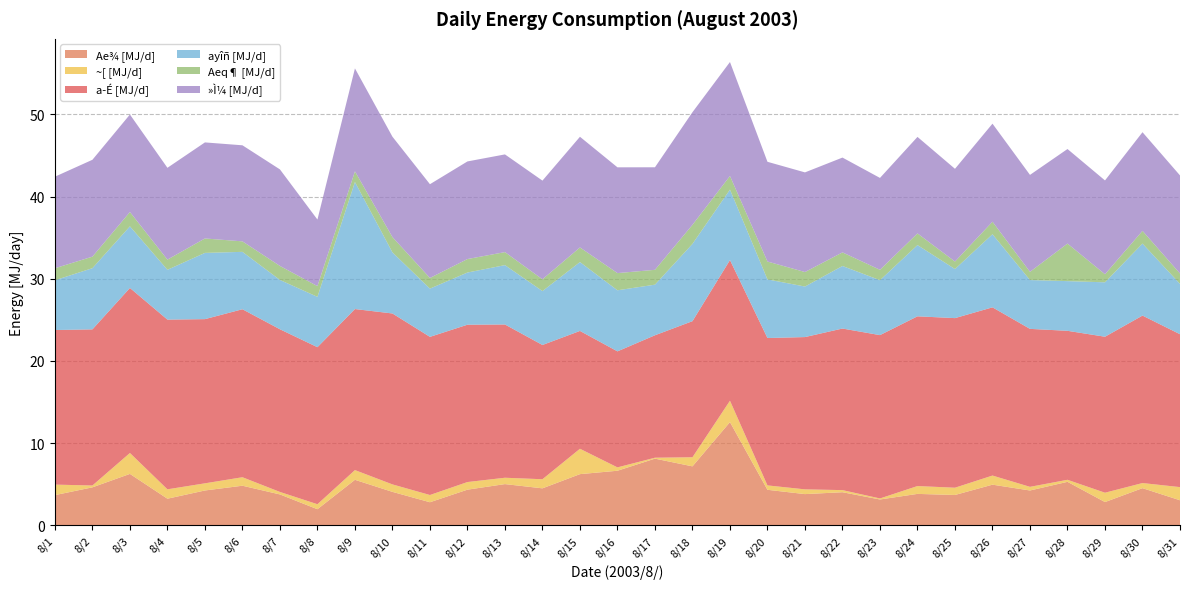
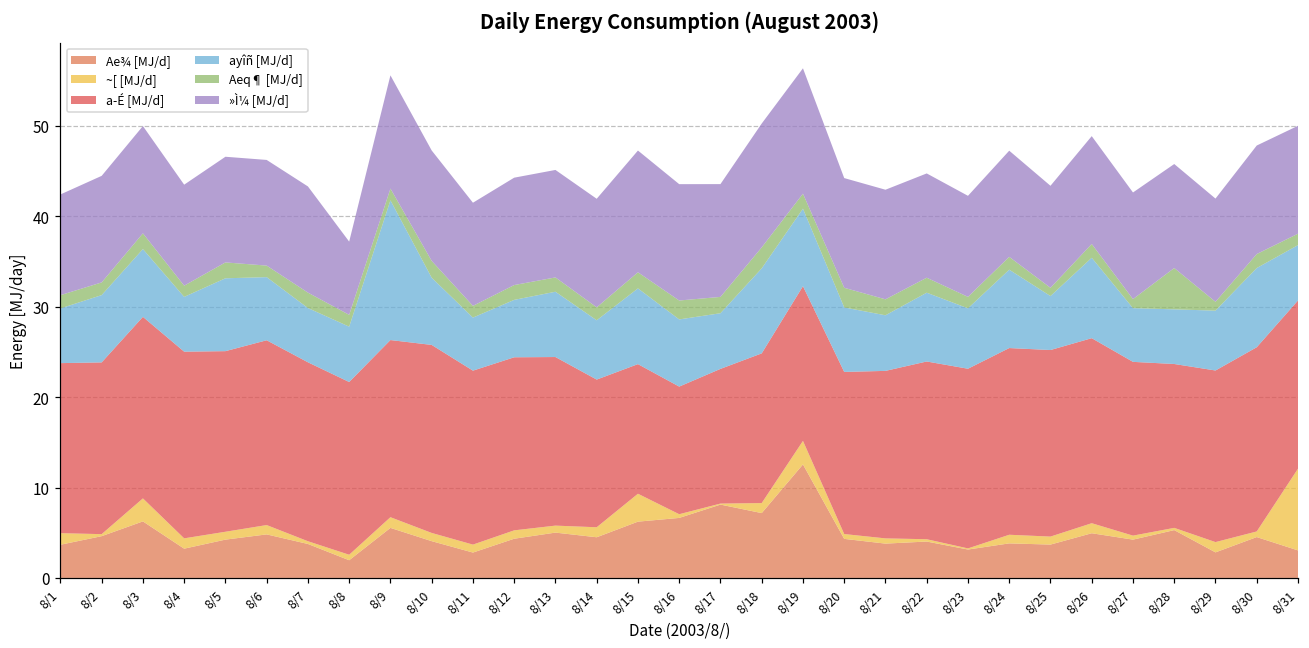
~[ [MJ/d], 8/31: 2 -> 9
